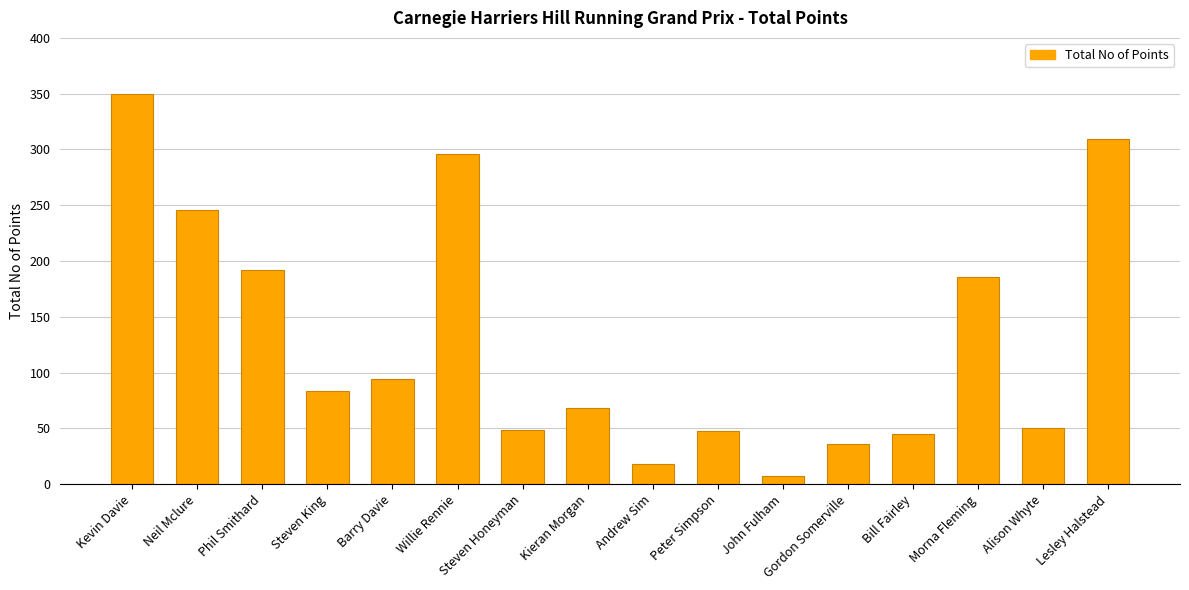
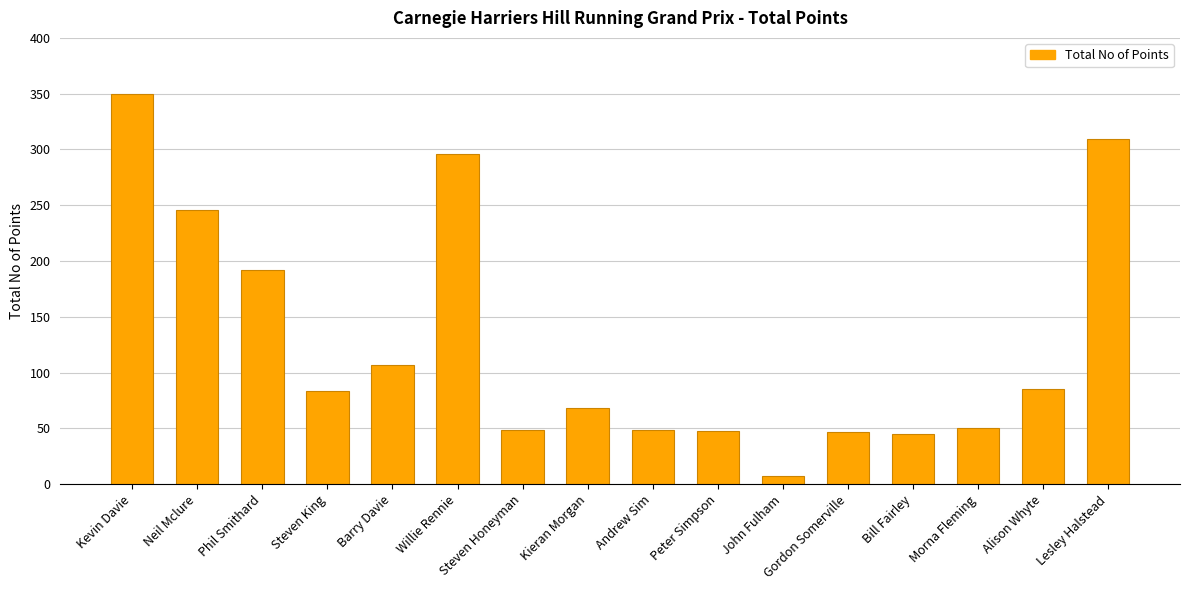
Barry Davie: 94 -> 107
Andrew Sim: 18 -> 49
Gordon Somerville: 36 -> 47
Morna Fleming: 186 -> 50
Alison Whyte: 50 -> 85
